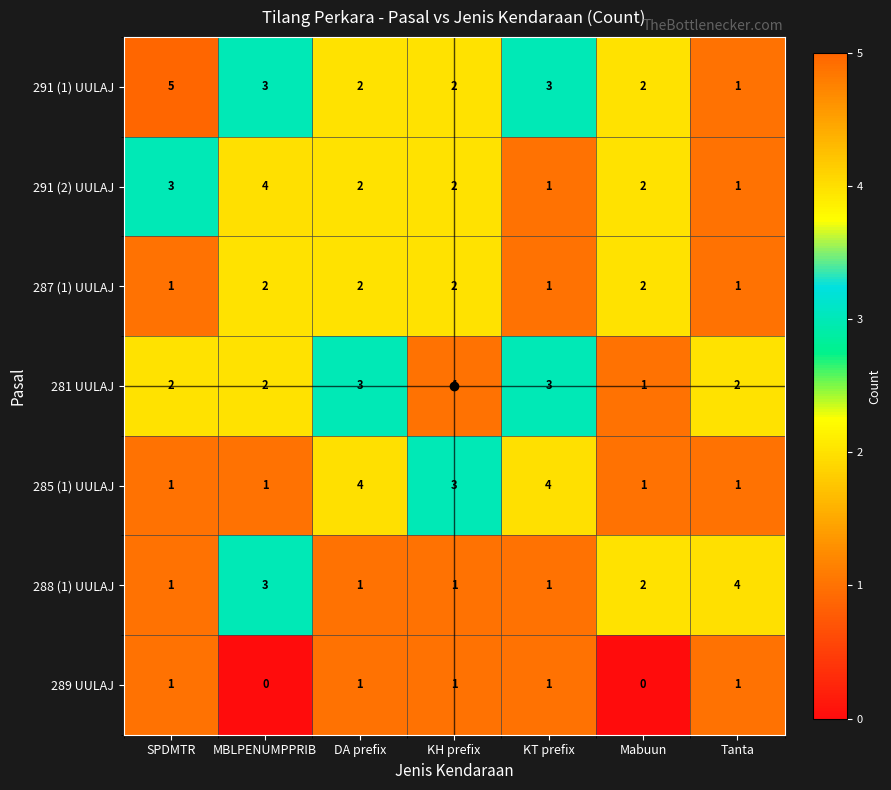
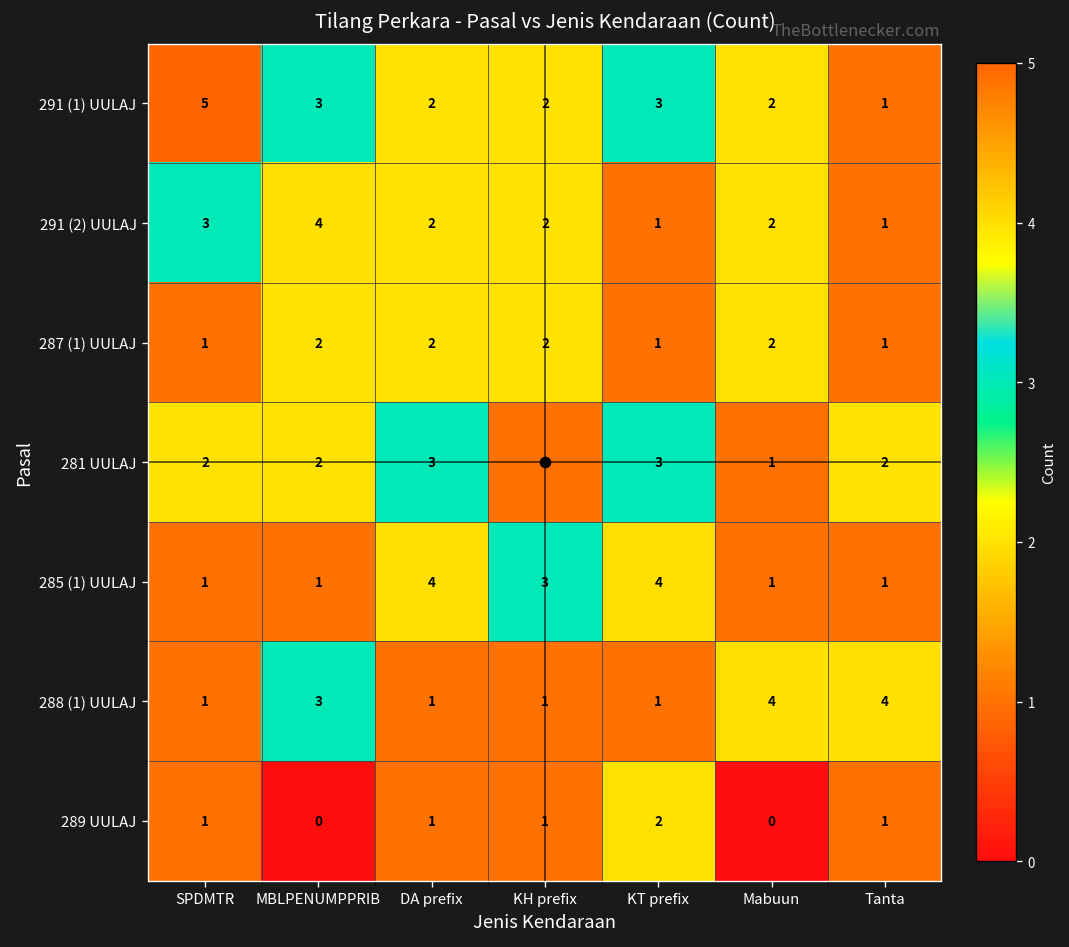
288 (1) UULAJ, Mabuun: 2 -> 4
289 UULAJ, KT prefix: 1 -> 2
